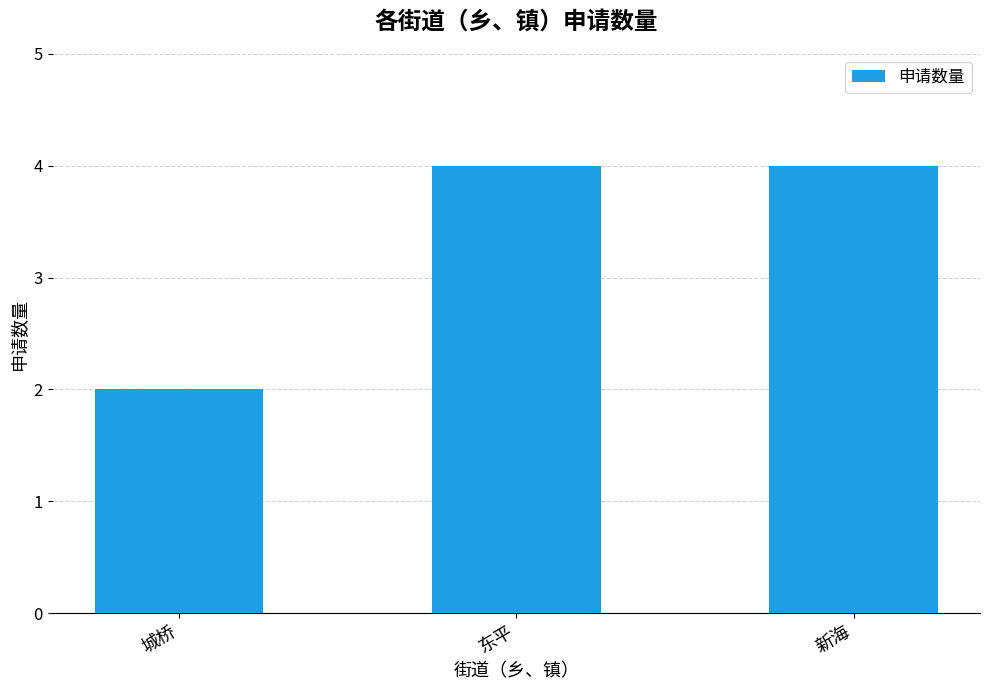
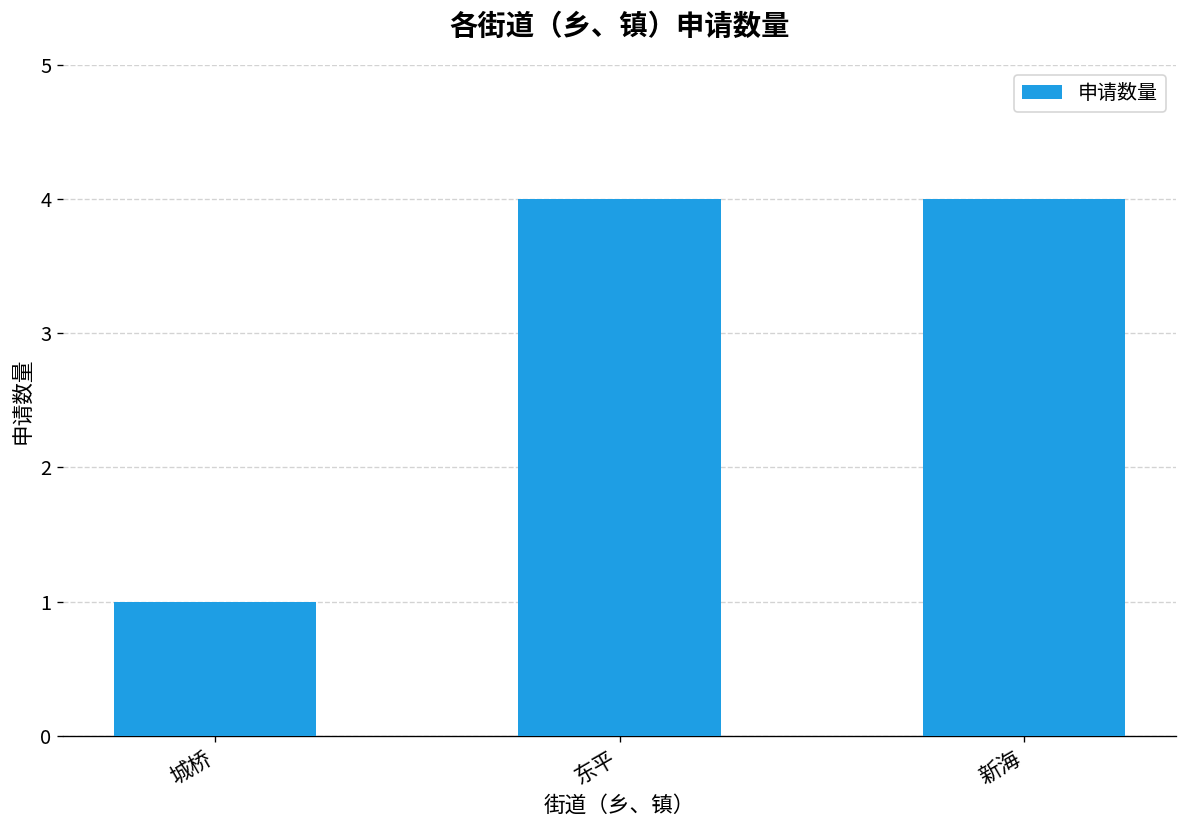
城桥: 2 -> 1
